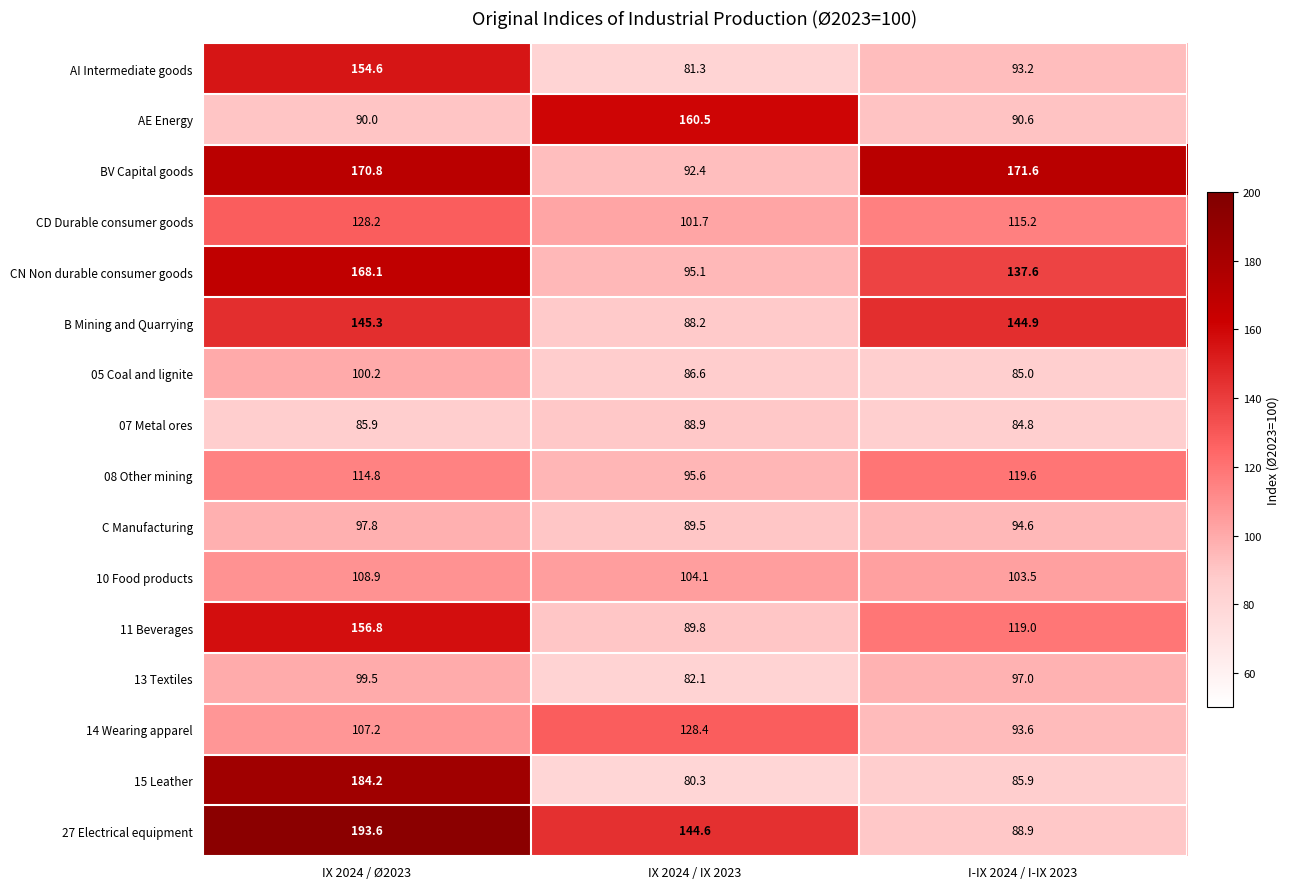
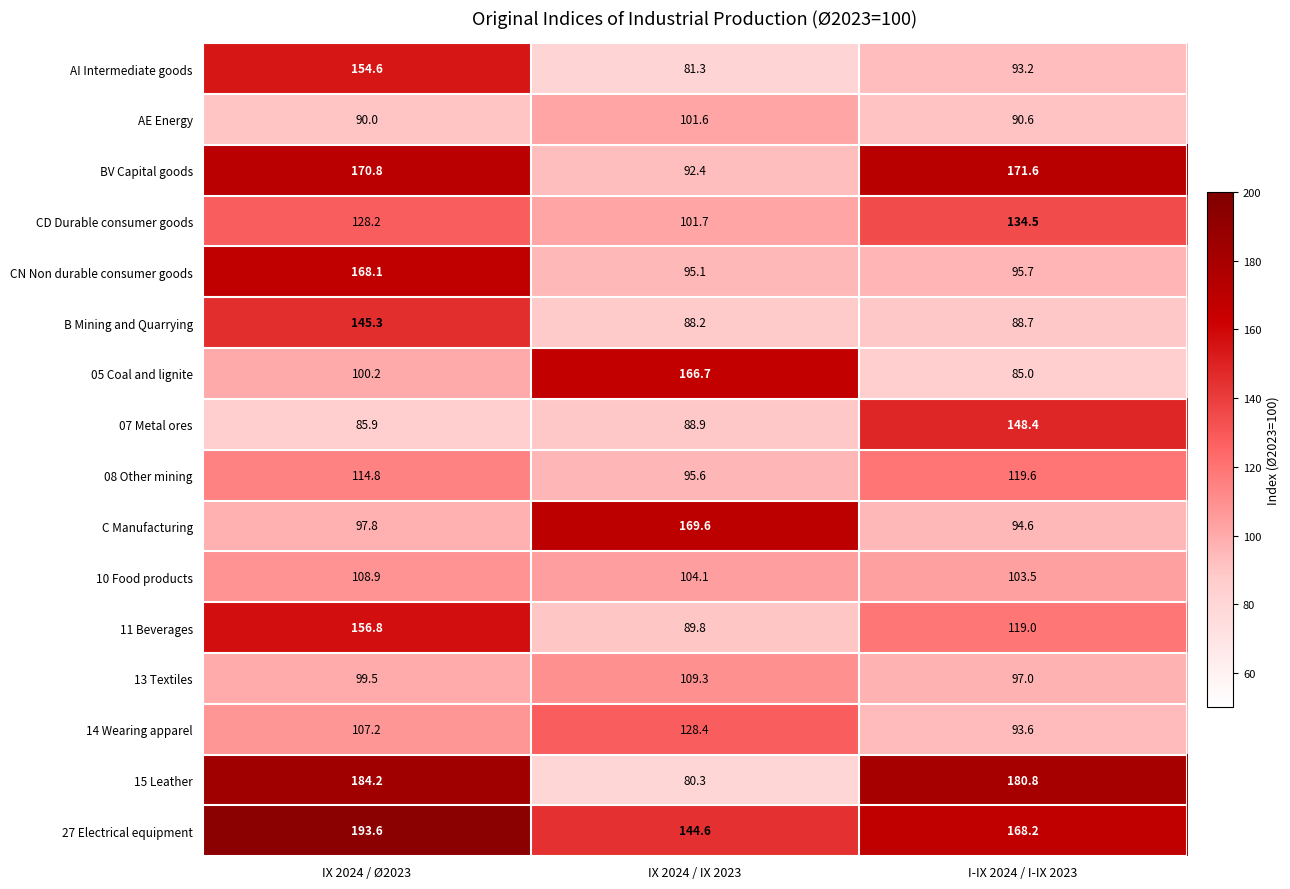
AE Energy, IX 2024 / IX 2023: 160.5 -> 101.6
CD Durable consumer goods, I-IX 2024 / I-IX 2023: 115.2 -> 134.5
CN Non durable consumer goods, I-IX 2024 / I-IX 2023: 137.6 -> 95.7
B Mining and Quarrying, I-IX 2024 / I-IX 2023: 144.9 -> 88.7
05 Coal and lignite, IX 2024 / IX 2023: 86.6 -> 166.7
07 Metal ores, I-IX 2024 / I-IX 2023: 84.8 -> 148.4
C Manufacturing, IX 2024 / IX 2023: 89.5 -> 169.6
13 Textiles, IX 2024 / IX 2023: 82.1 -> 109.3
15 Leather, I-IX 2024 / I-IX 2023: 85.9 -> 180.8
27 Electrical equipment, I-IX 2024 / I-IX 2023: 88.9 -> 168.2
